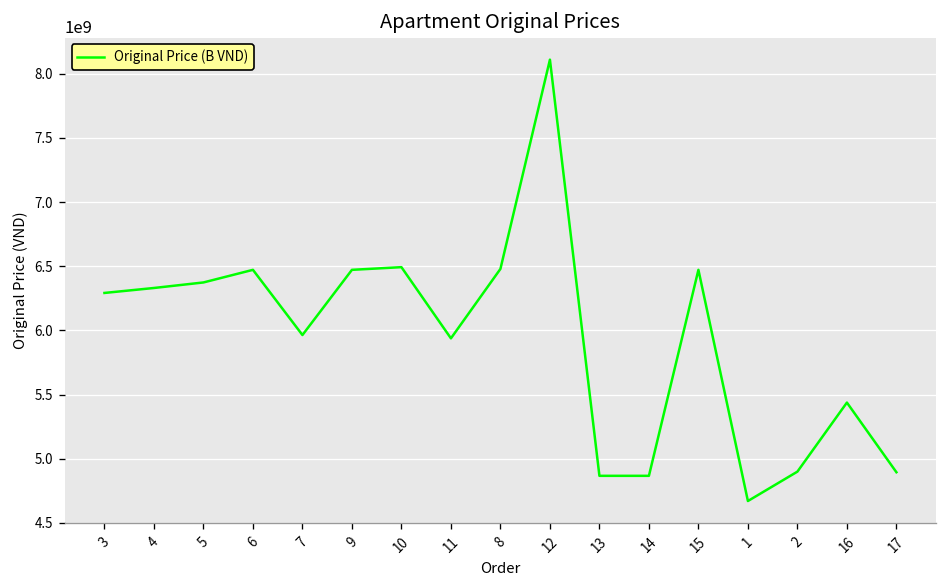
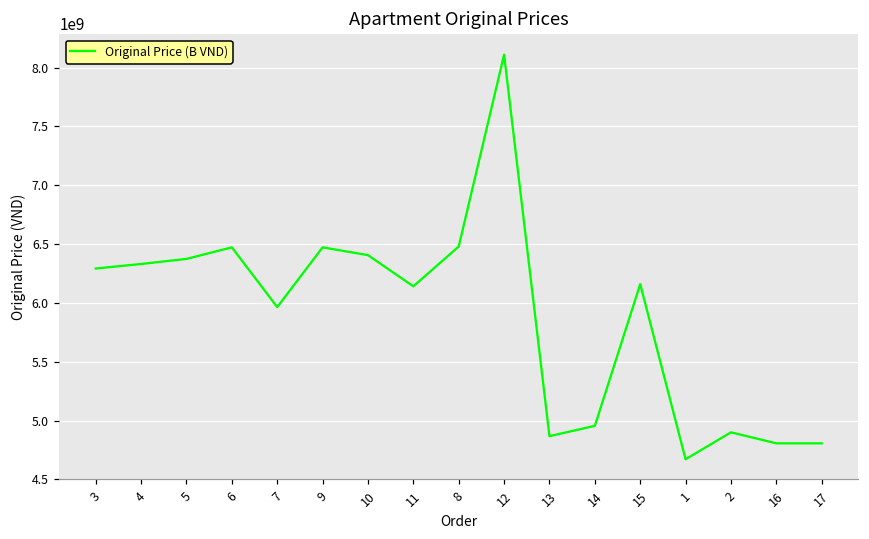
10: 6490000000 -> 6410000000
11: 5940000000 -> 6140000000
14: 4870000000 -> 4950000000
15: 6470000000 -> 6160000000
16: 5440000000 -> 4810000000
17: 4890000000 -> 4810000000
